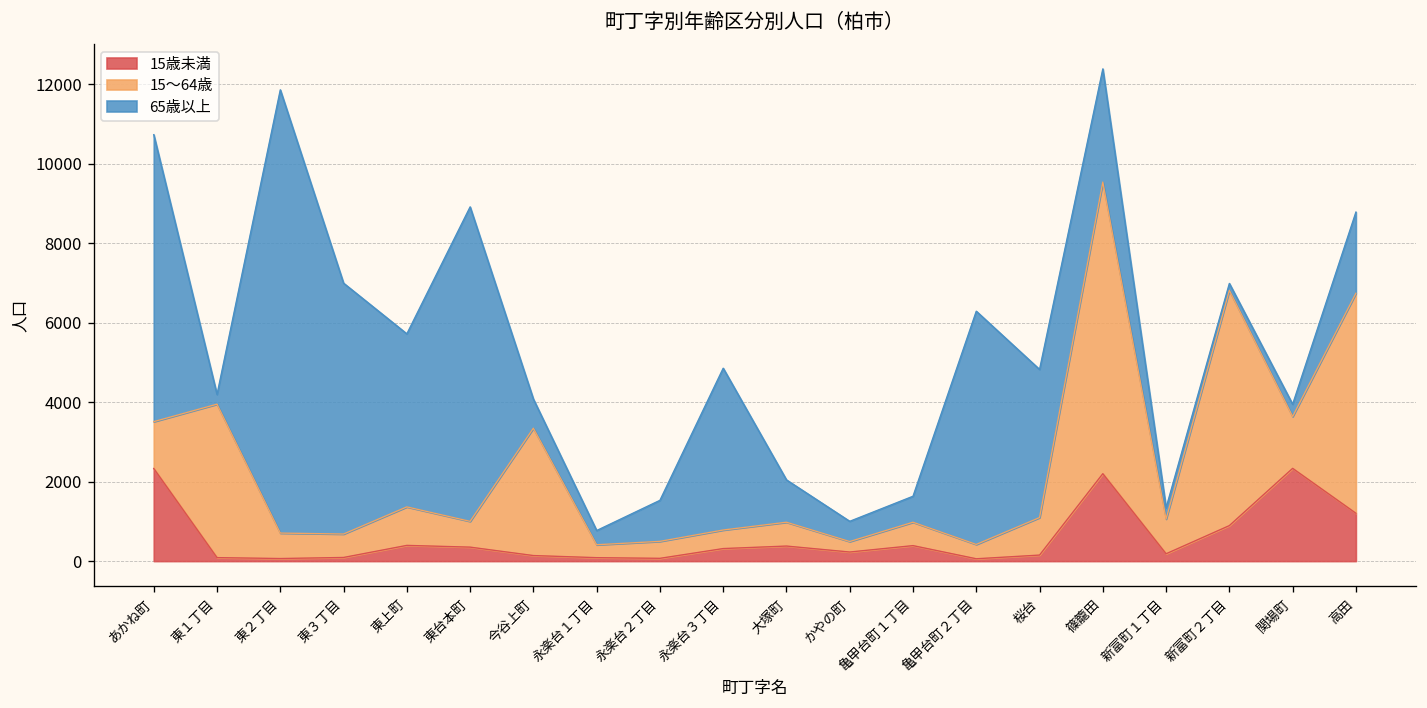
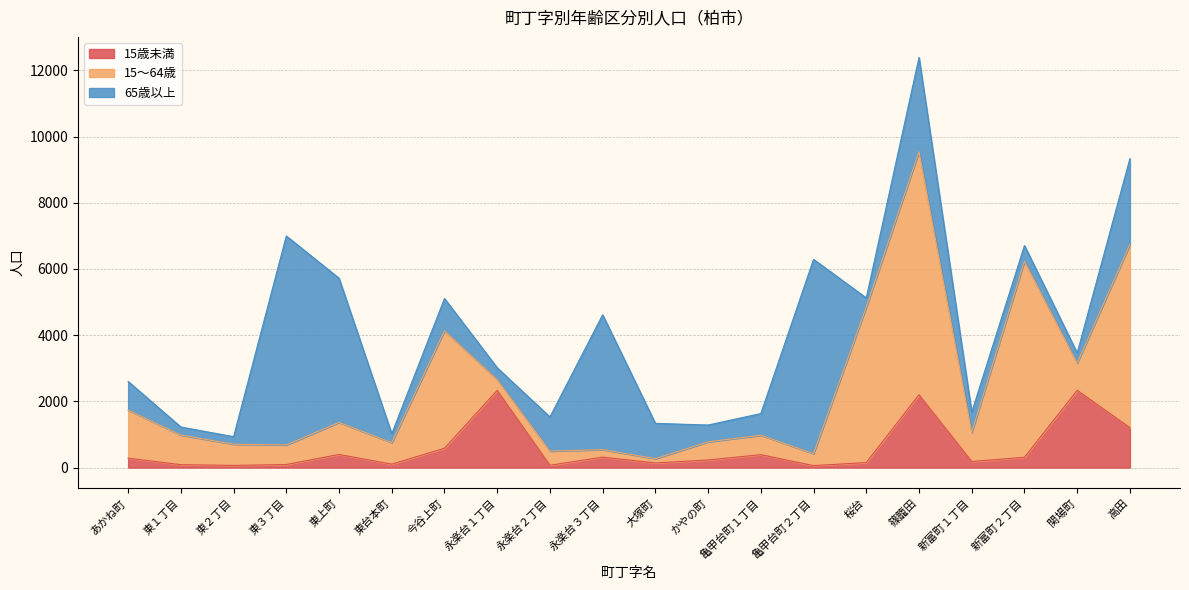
15歳未満, あかね町: 2300 -> 300
15～64歳, あかね町: 1200 -> 1500
65歳以上, あかね町: 7200 -> 900
15～64歳, 東１丁目: 3900 -> 900
65歳以上, 東２丁目: 11200 -> 200
15歳未満, 東台本町: 400 -> 100
65歳以上, 東台本町: 7900 -> 300
15歳未満, 今谷上町: 100 -> 600
15～64歳, 今谷上町: 3200 -> 3500
65歳以上, 今谷上町: 700 -> 1000
15歳未満, 永楽台１丁目: 100 -> 2300
15～64歳, 永楽台３丁目: 500 -> 200
15歳未満, 大塚町: 400 -> 100
15～64歳, 大塚町: 600 -> 100
15～64歳, かやの町: 300 -> 500
15～64歳, 桜台: 900 -> 4700
65歳以上, 桜台: 3700 -> 300
65歳以上, 新富町１丁目: 300 -> 600
15歳未満, 新富町２丁目: 900 -> 300
65歳以上, 新富町２丁目: 200 -> 500
15～64歳, 関場町: 1300 -> 800
65歳以上, 高田: 2000 -> 2600
